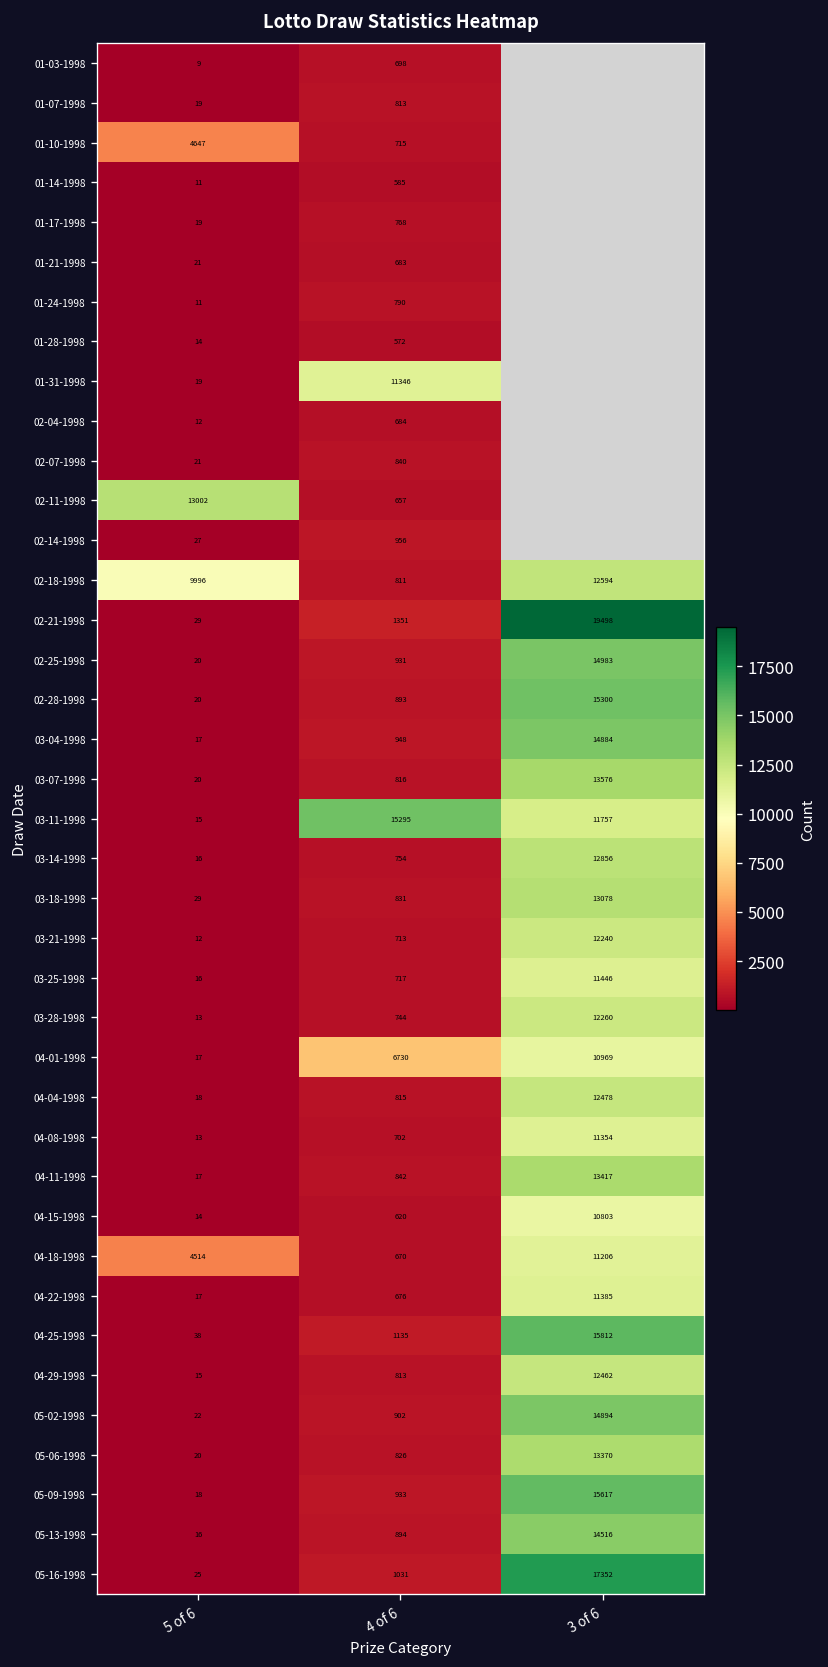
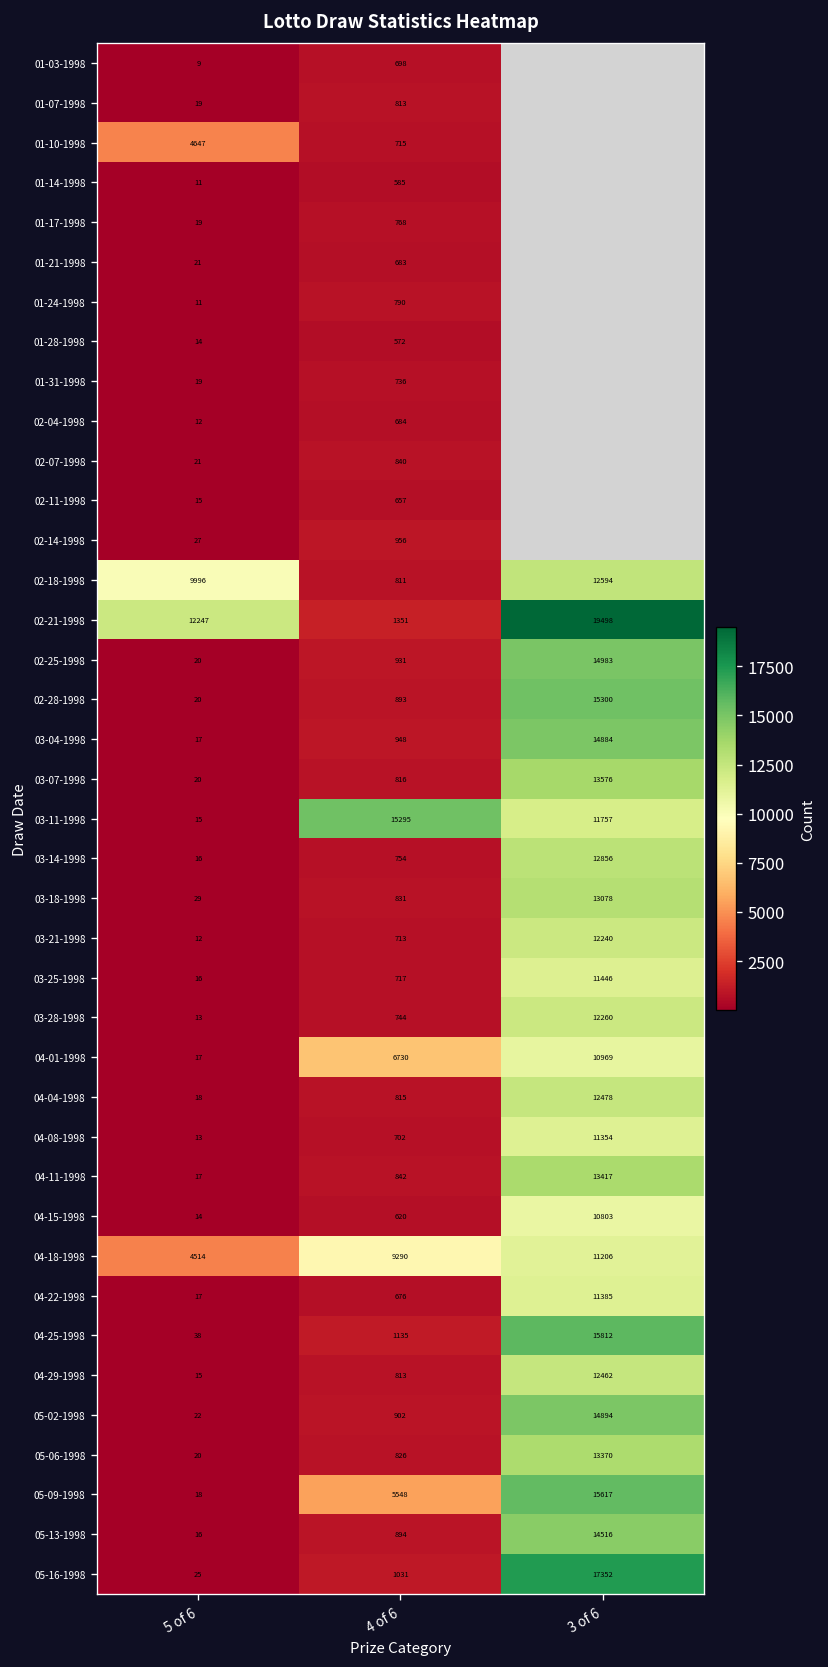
01-31-1998, 4 of 6: 11346 -> 736
02-11-1998, 5 of 6: 13002 -> 15
02-21-1998, 5 of 6: 29 -> 12247
04-18-1998, 4 of 6: 670 -> 9290
05-09-1998, 4 of 6: 933 -> 5548
